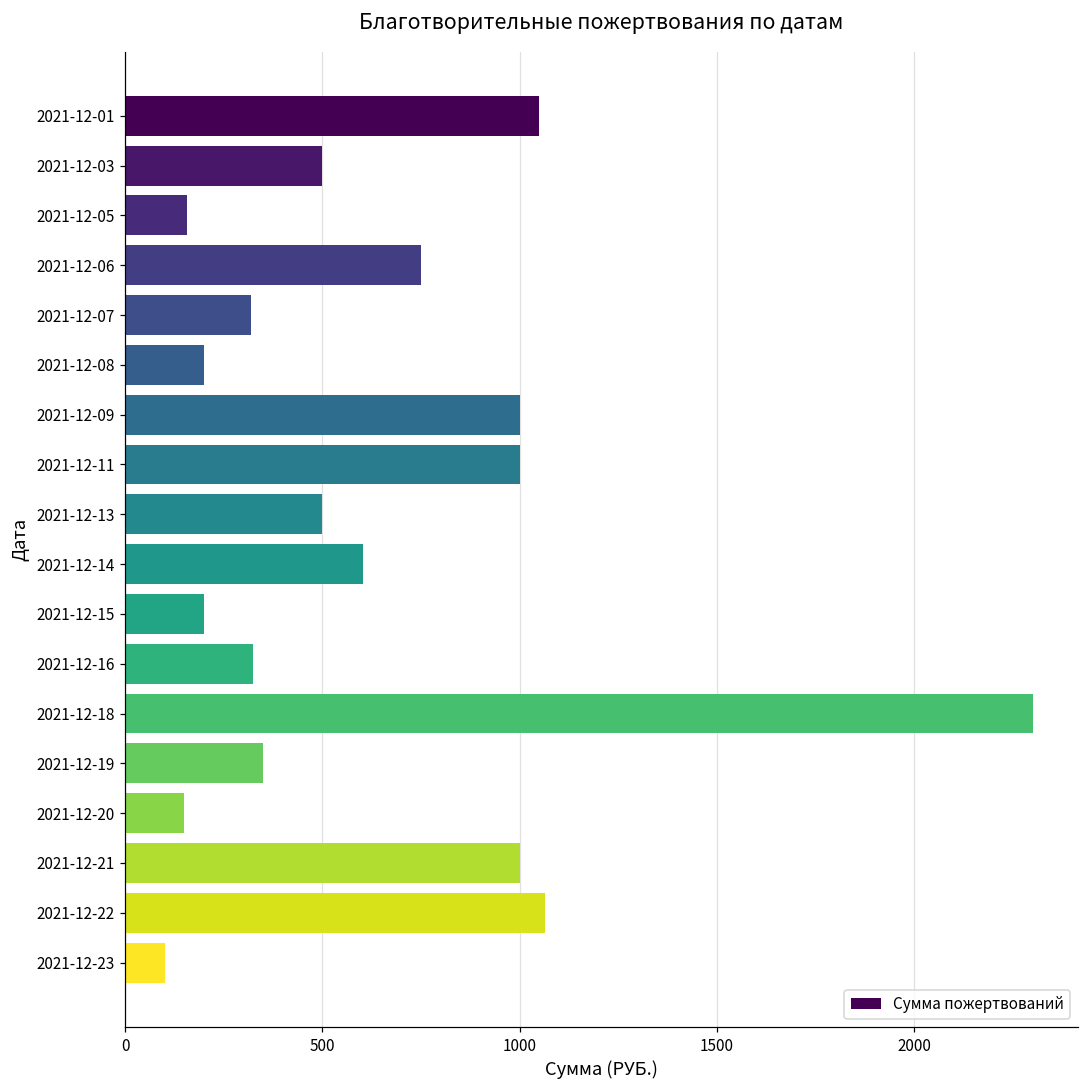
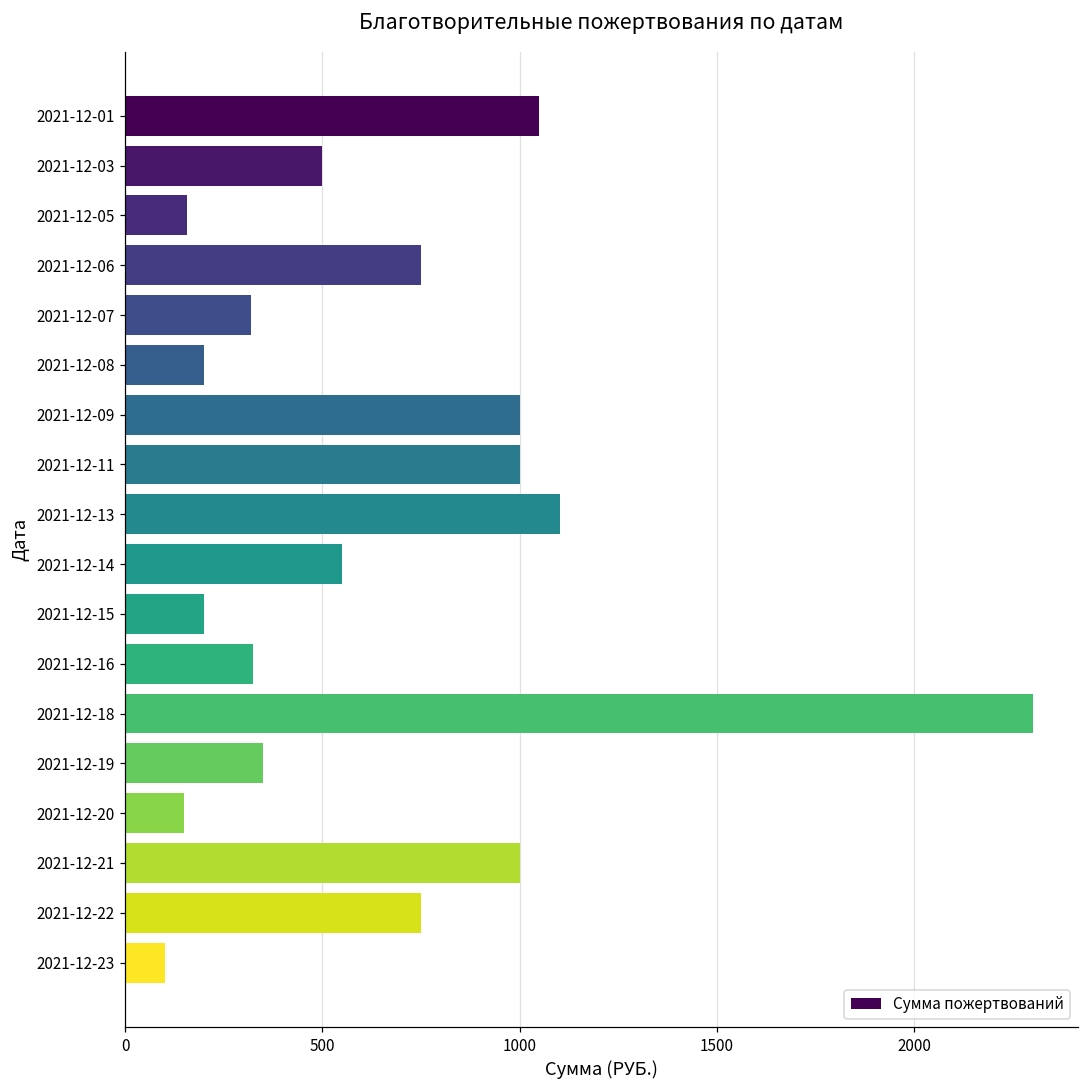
2021-12-13: 500 -> 1100
2021-12-14: 600 -> 550
2021-12-22: 1060 -> 750
